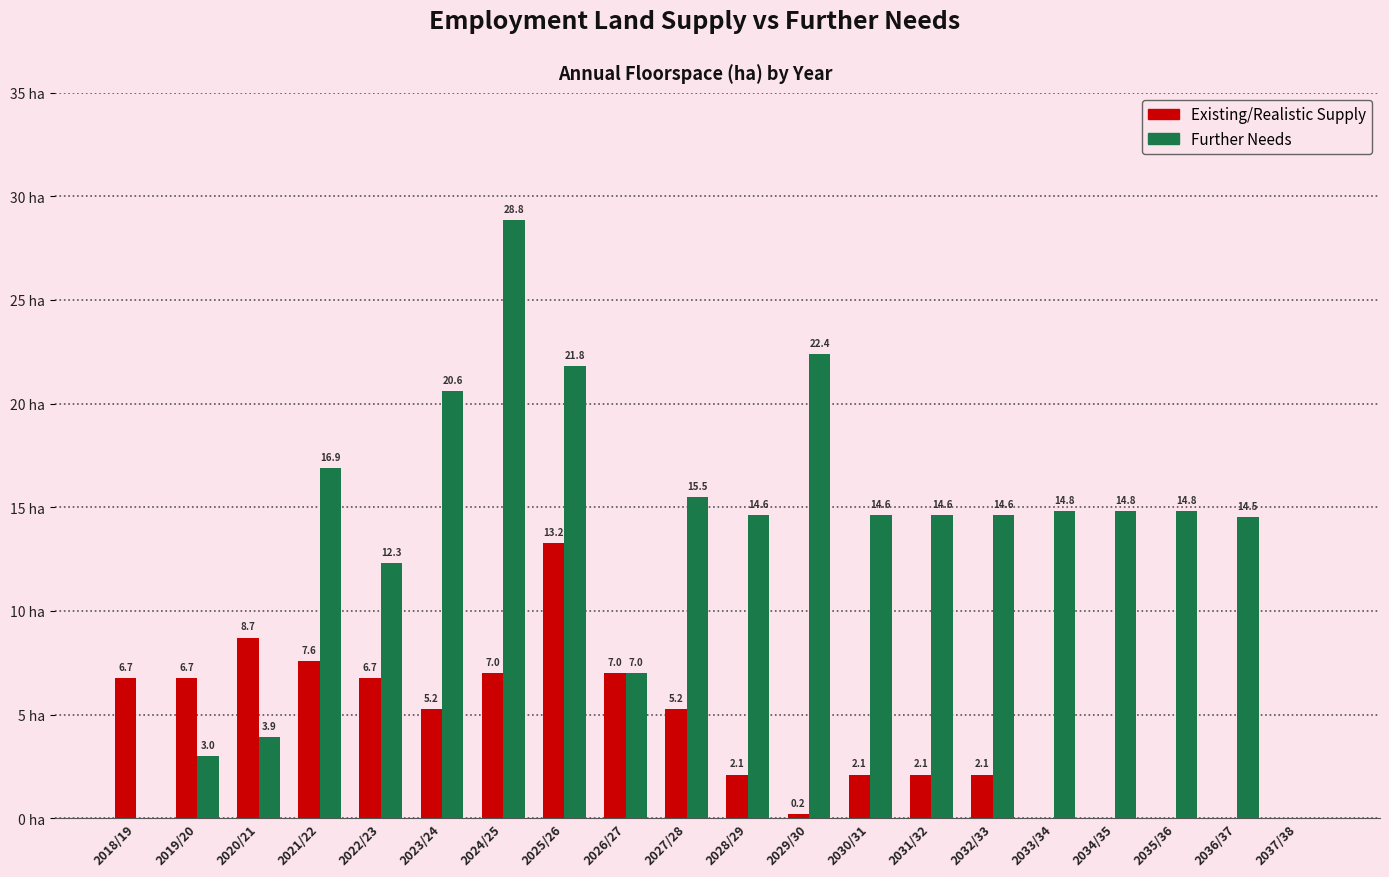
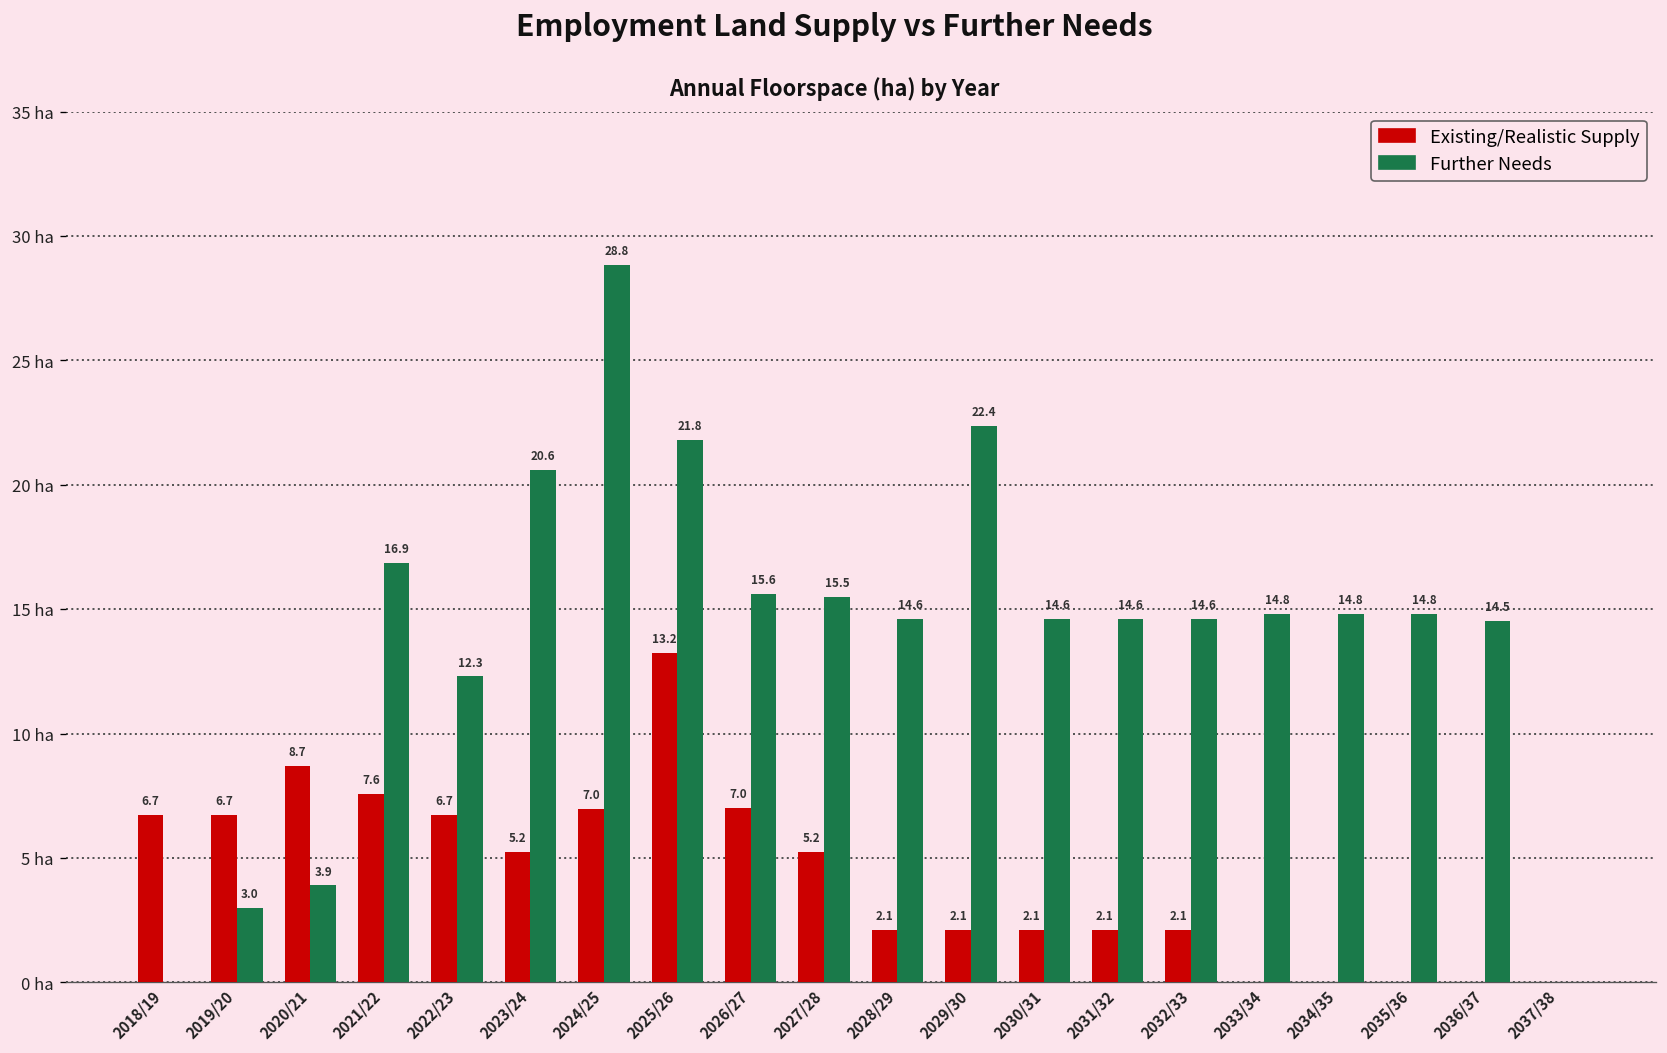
Further Needs, 2026/27: 7.0 -> 15.6
Existing/Realistic Supply, 2029/30: 0.2 -> 2.1
